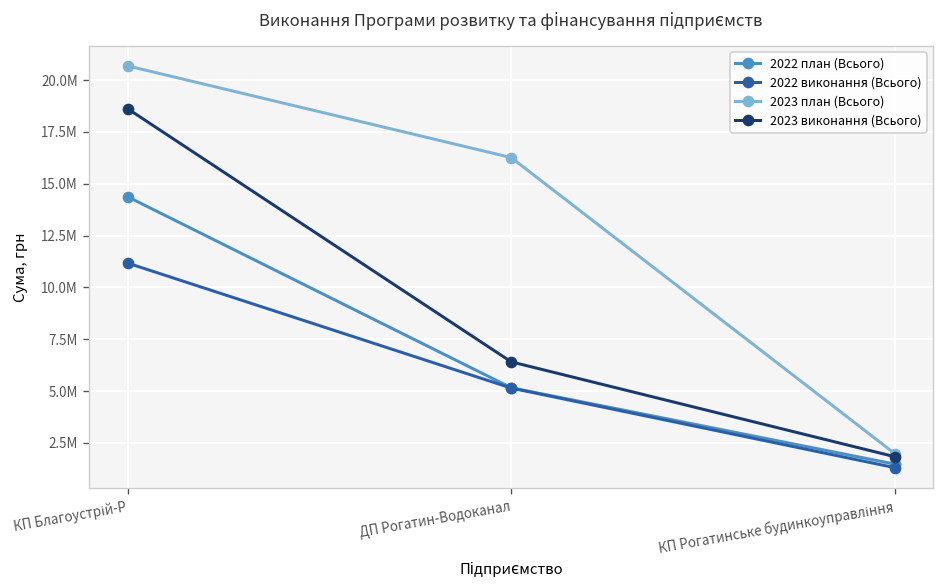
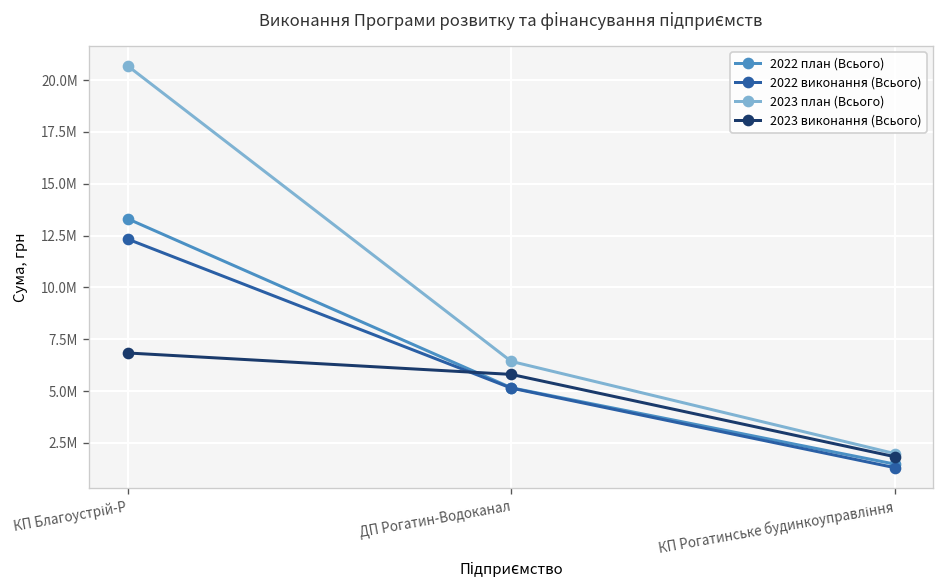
2022 план (Всього), КП Благоустрій-Р: 14400000 -> 13300000
2022 виконання (Всього), КП Благоустрій-Р: 11200000 -> 12300000
2023 виконання (Всього), КП Благоустрій-Р: 18600000 -> 6800000
2023 план (Всього), ДП Рогатин-Водоканал: 16300000 -> 6400000
2023 виконання (Всього), ДП Рогатин-Водоканал: 6400000 -> 5800000
